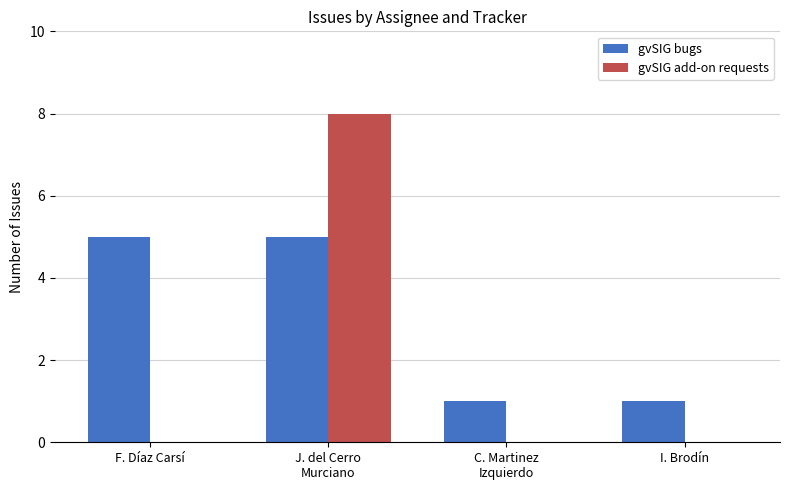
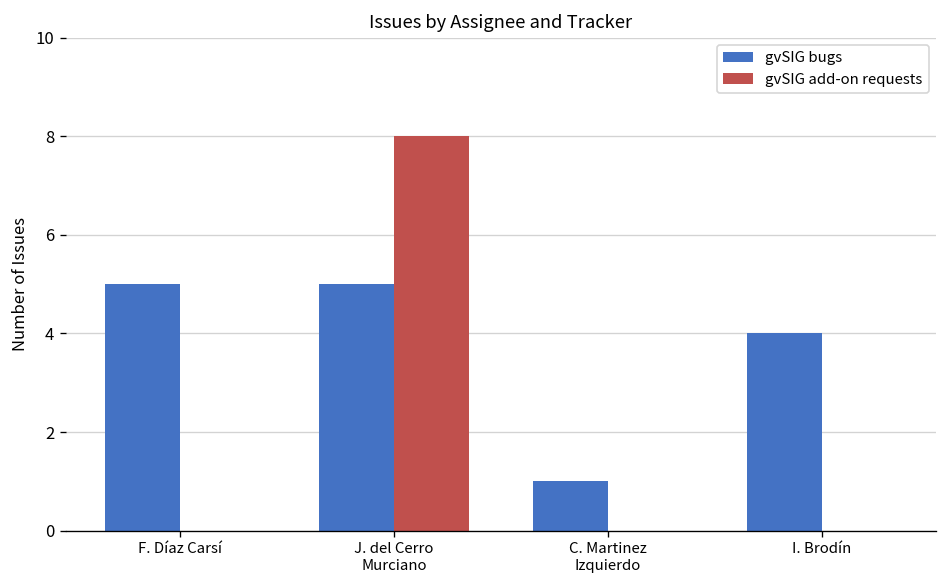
gvSIG bugs, I. Brodín: 1 -> 4
